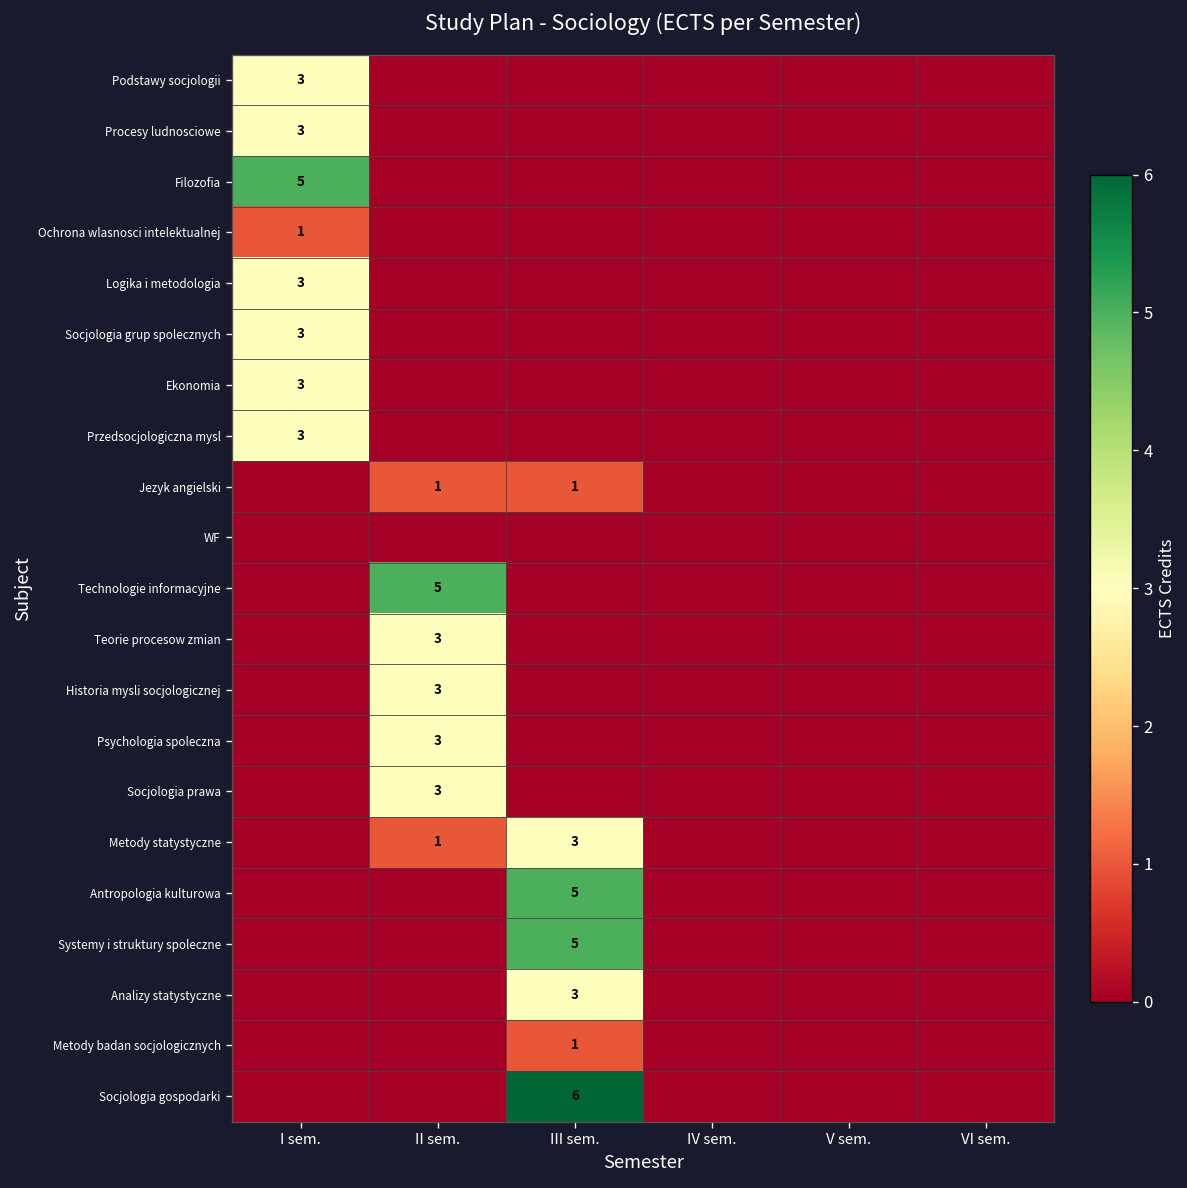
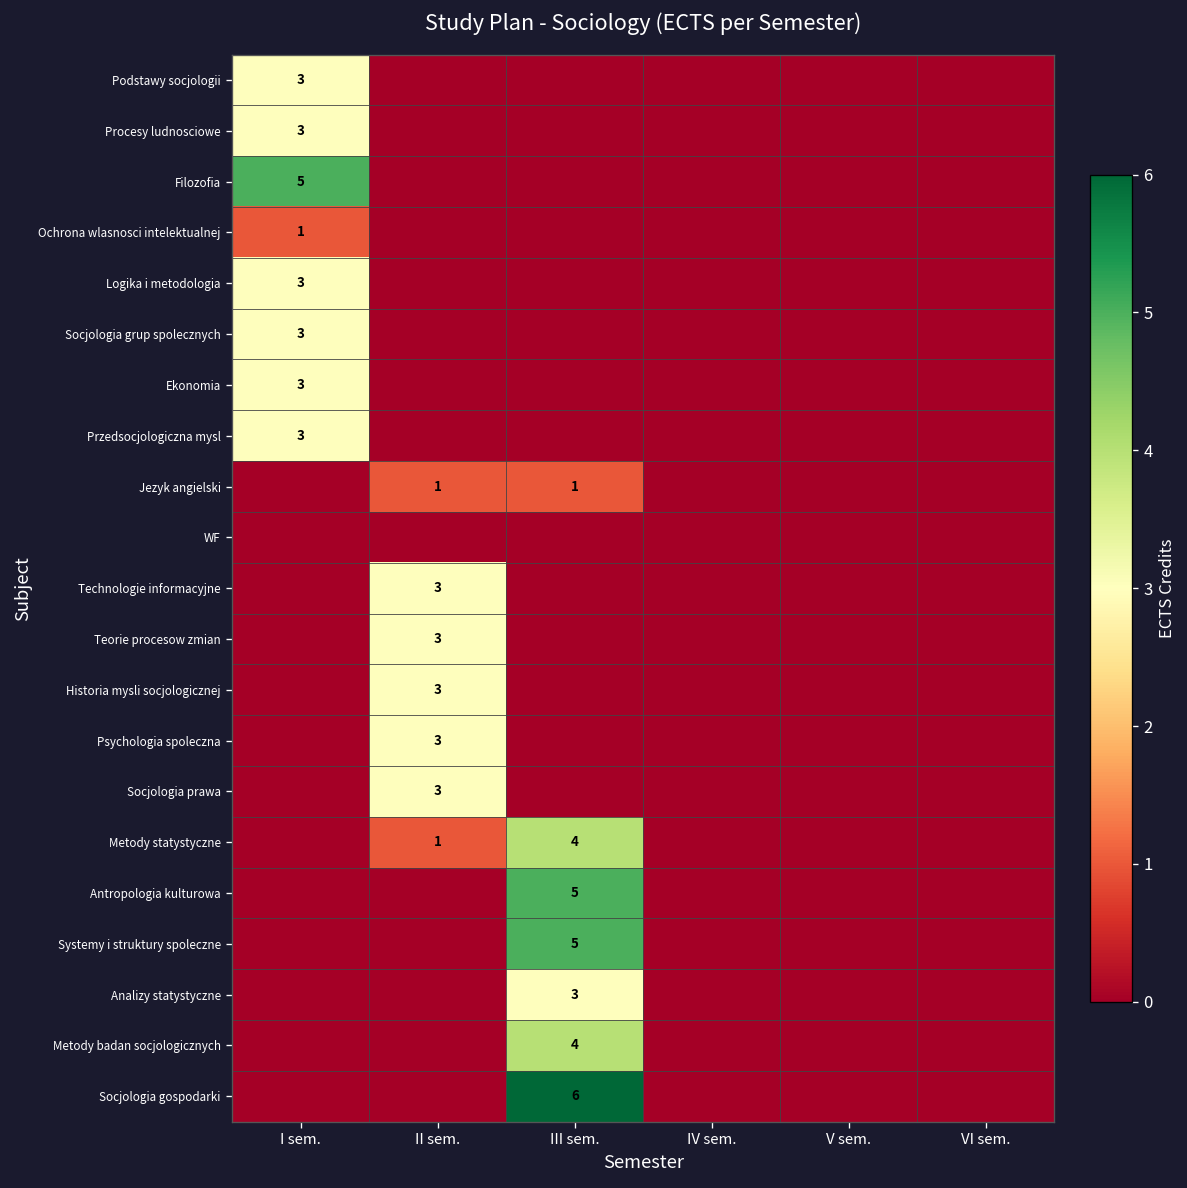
Technologie informacyjne, II sem.: 5 -> 3
Metody statystyczne, III sem.: 3 -> 4
Metody badan socjologicznych, III sem.: 1 -> 4
